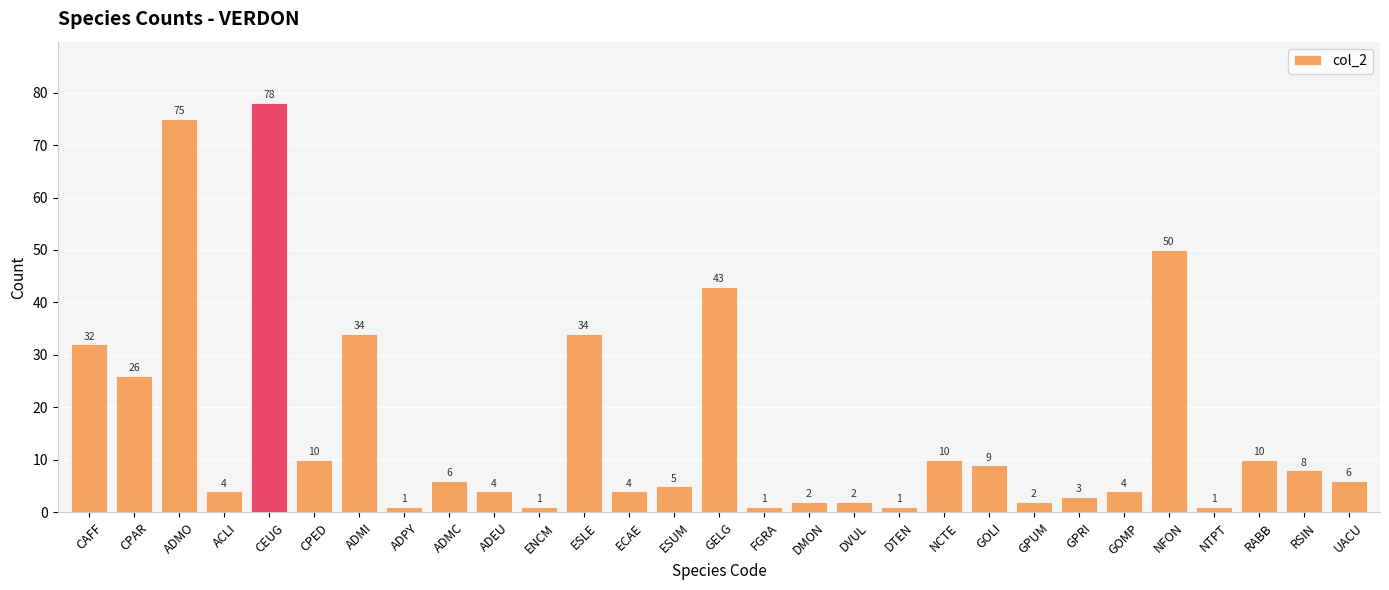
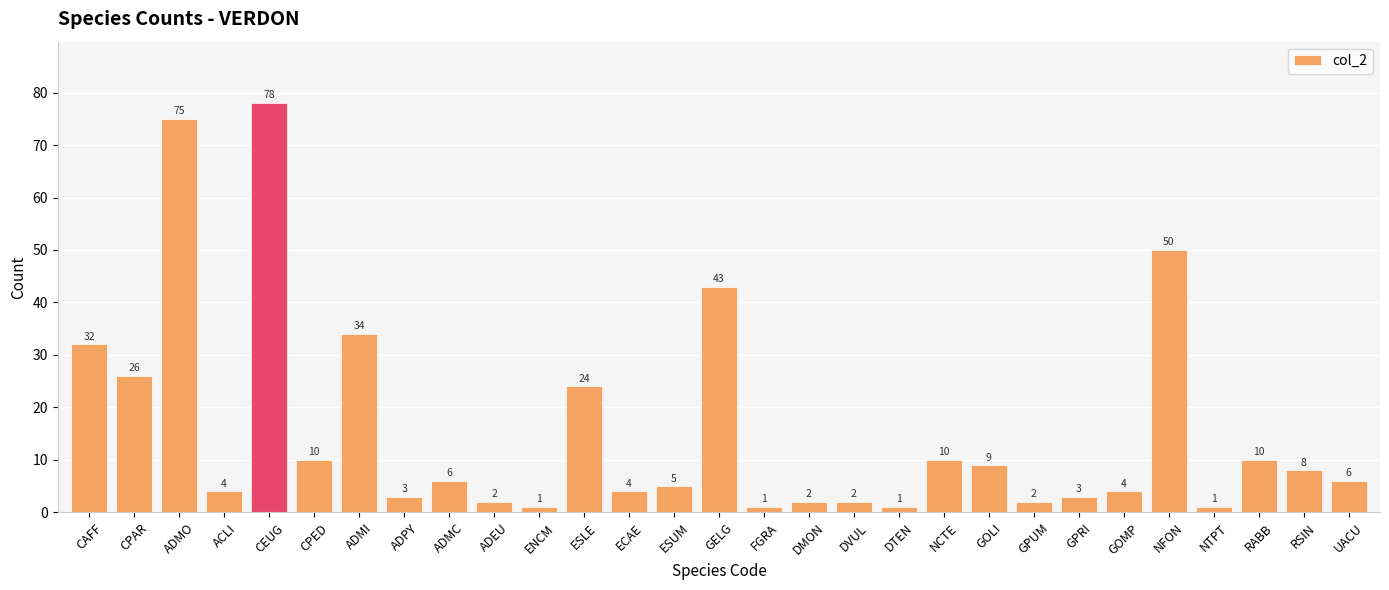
ADPY: 1 -> 3
ADEU: 4 -> 2
ESLE: 34 -> 24
